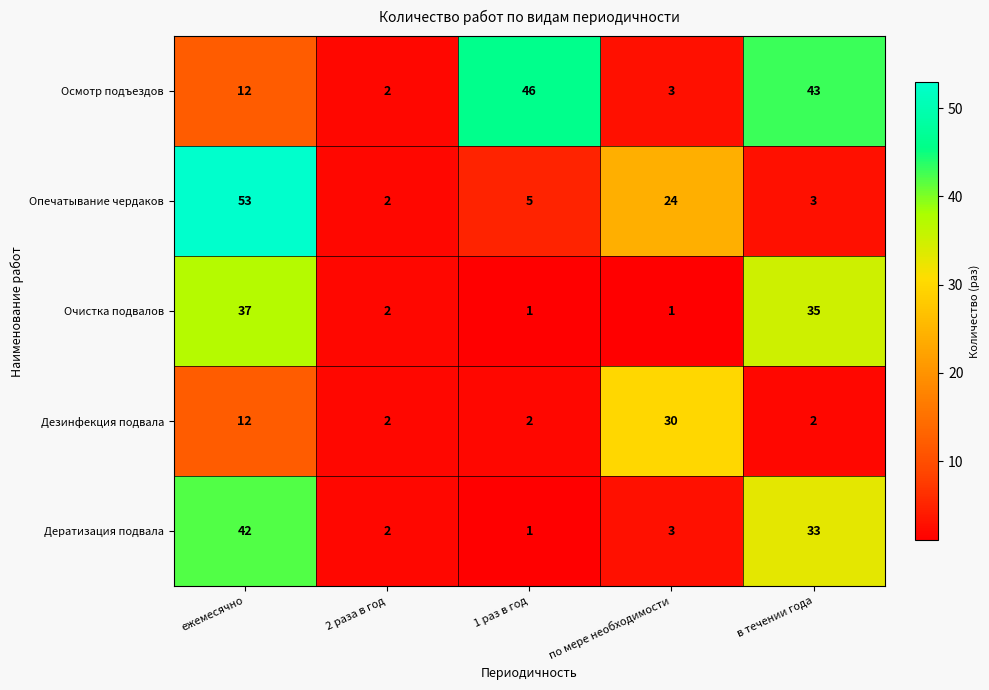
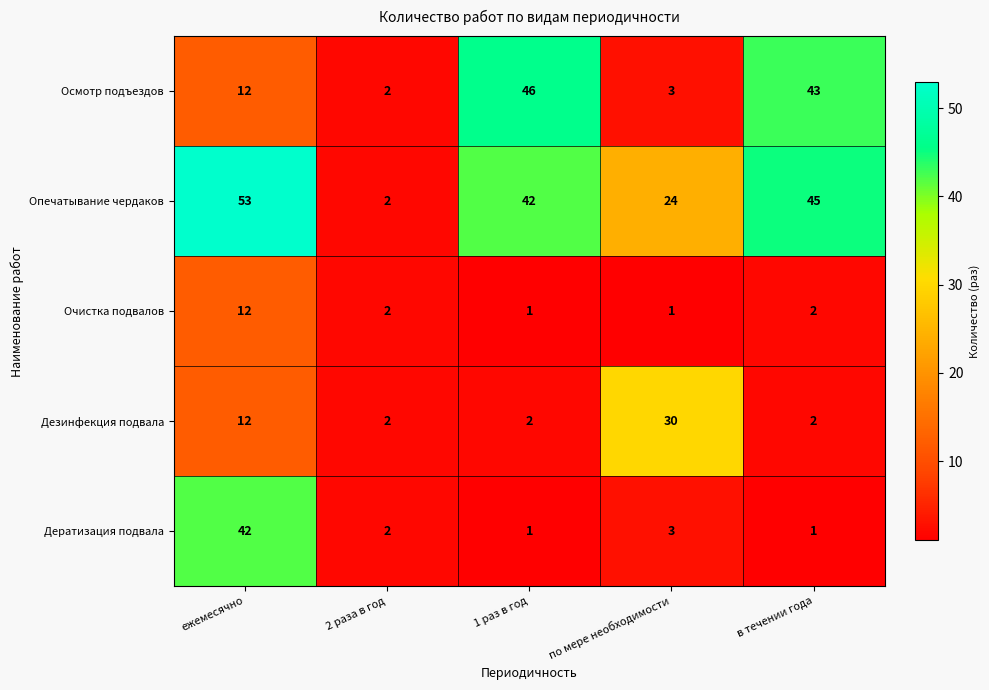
Опечатывание чердаков, 1 раз в год: 5 -> 42
Опечатывание чердаков, в течении года: 3 -> 45
Очистка подвалов, ежемесячно: 37 -> 12
Очистка подвалов, в течении года: 35 -> 2
Дератизация подвала, в течении года: 33 -> 1
